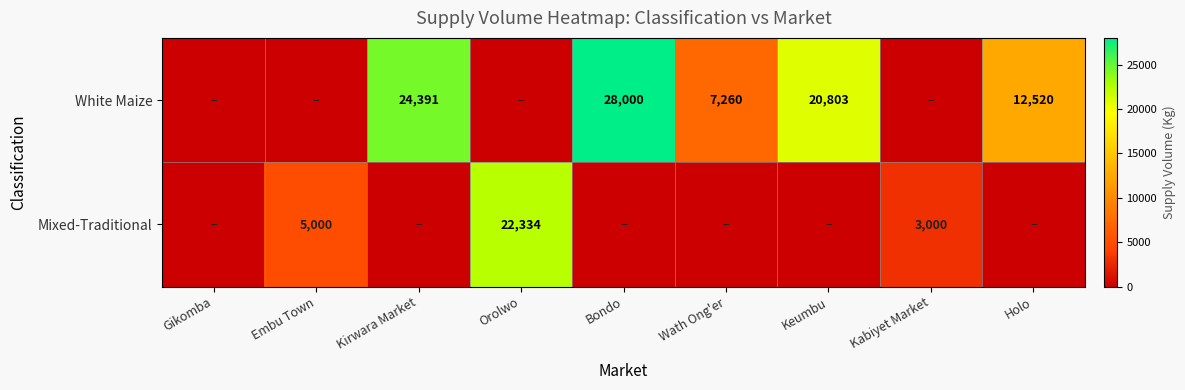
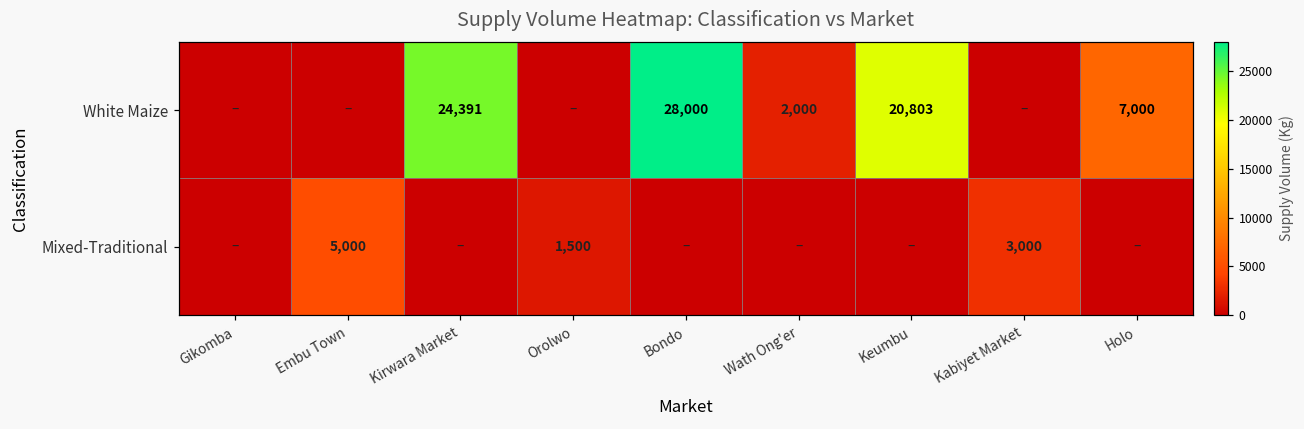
White Maize, Wath Ong'er: 7,260 -> 2,000
White Maize, Holo: 12,520 -> 7,000
Mixed-Traditional, Orolwo: 22,334 -> 1,500
